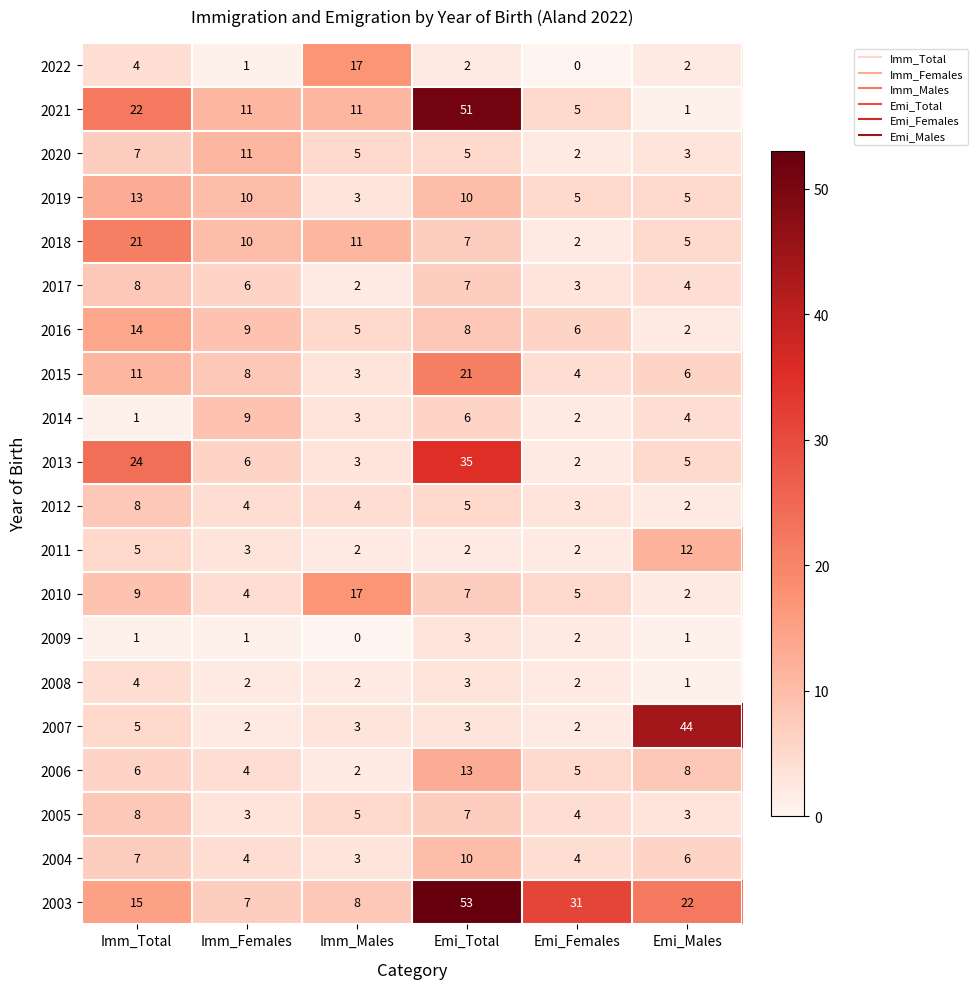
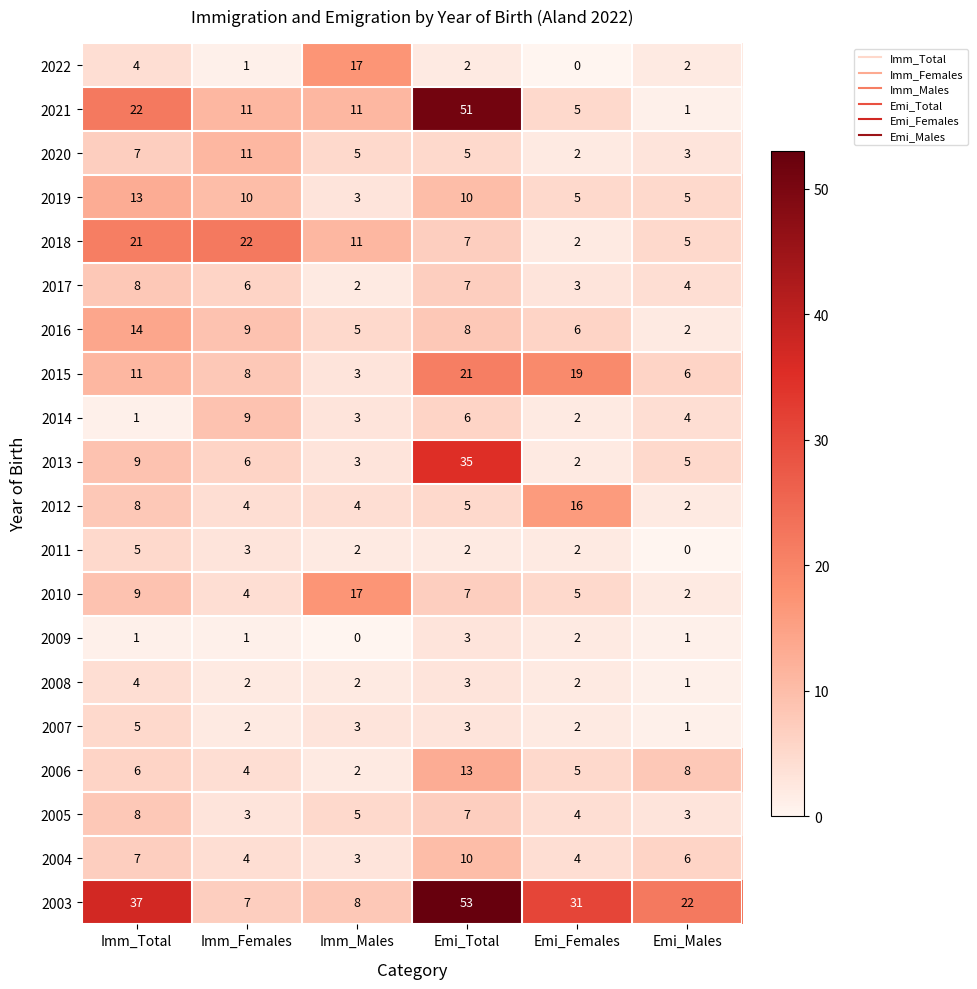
2018, Imm_Females: 10 -> 22
2015, Emi_Females: 4 -> 19
2013, Imm_Total: 24 -> 9
2012, Emi_Females: 3 -> 16
2011, Emi_Males: 12 -> 0
2007, Emi_Males: 44 -> 1
2003, Imm_Total: 15 -> 37
